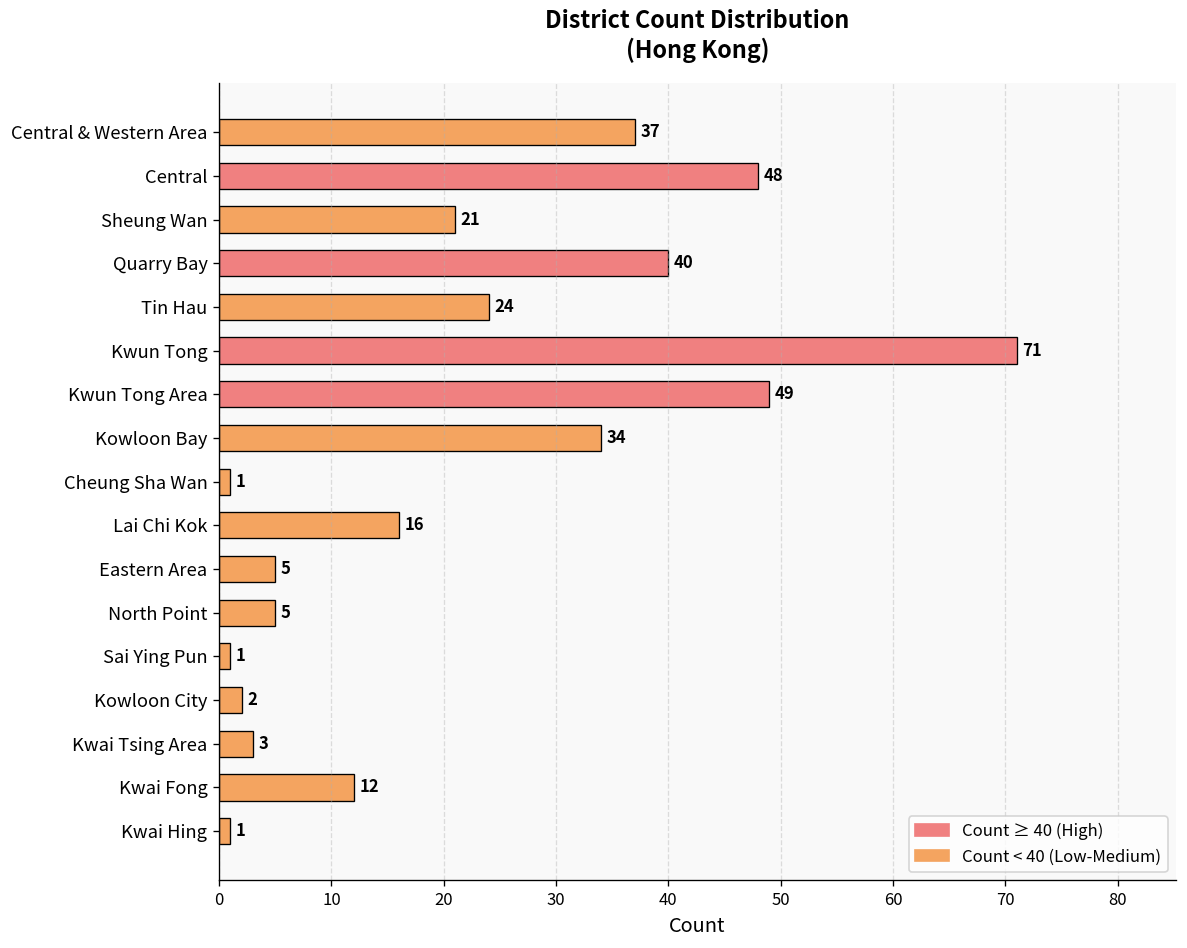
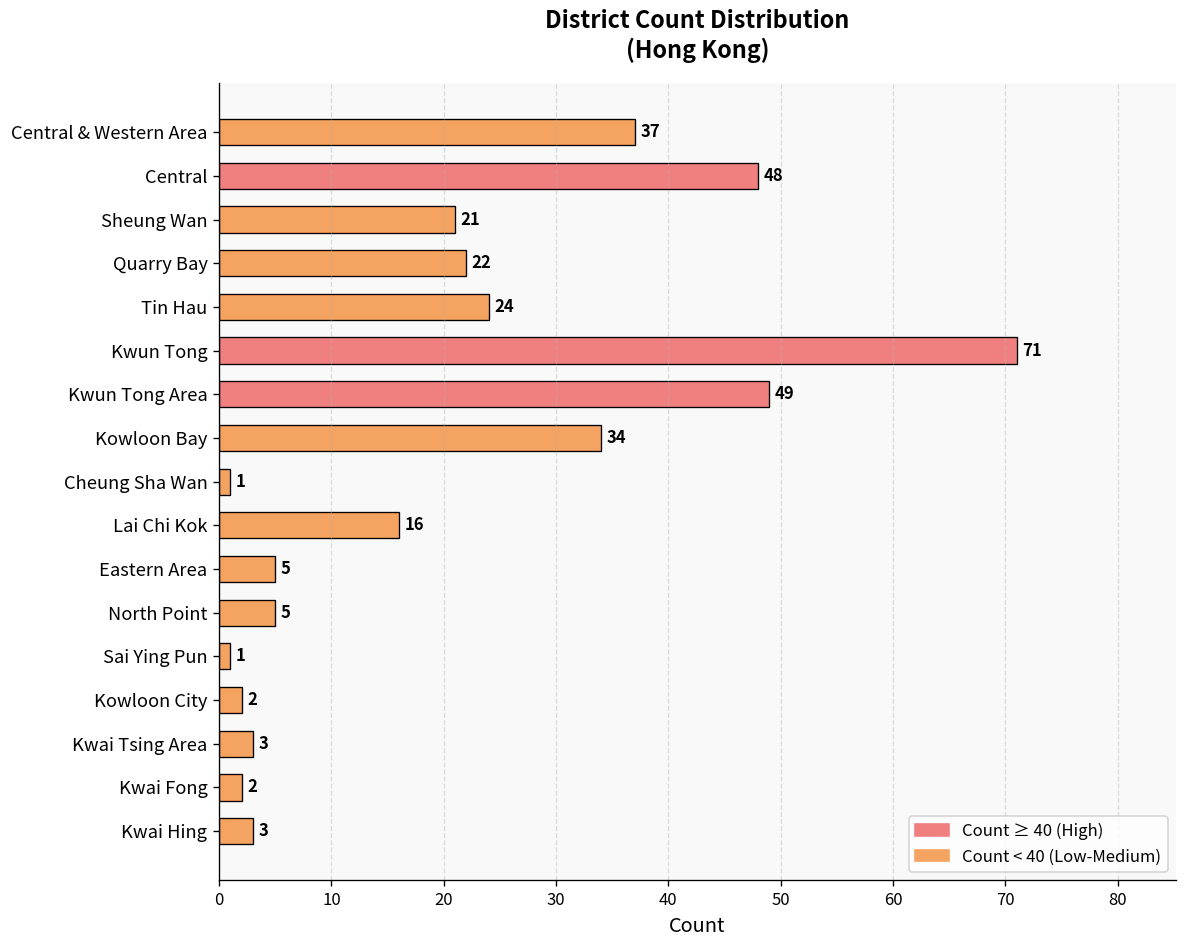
Quarry Bay: 40 -> 22
Kwai Fong: 12 -> 2
Kwai Hing: 1 -> 3
